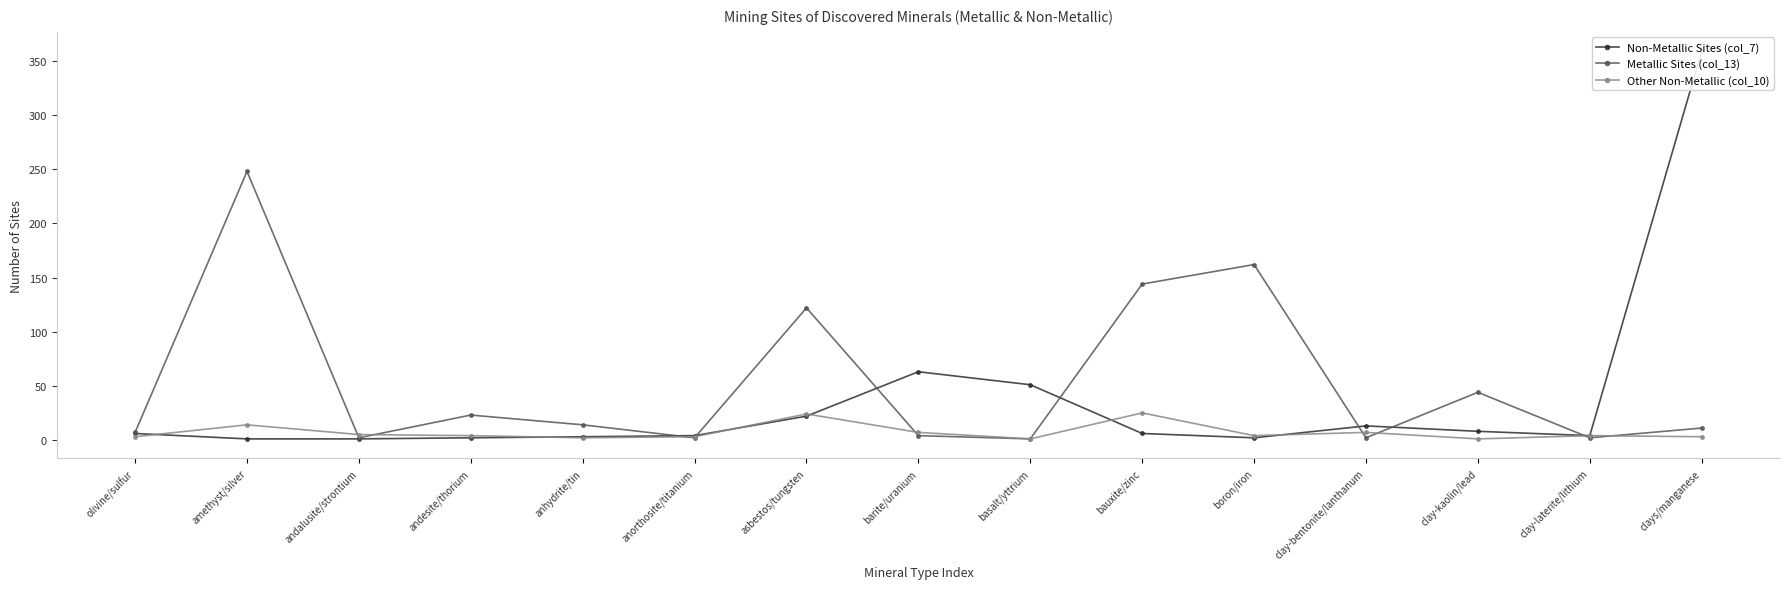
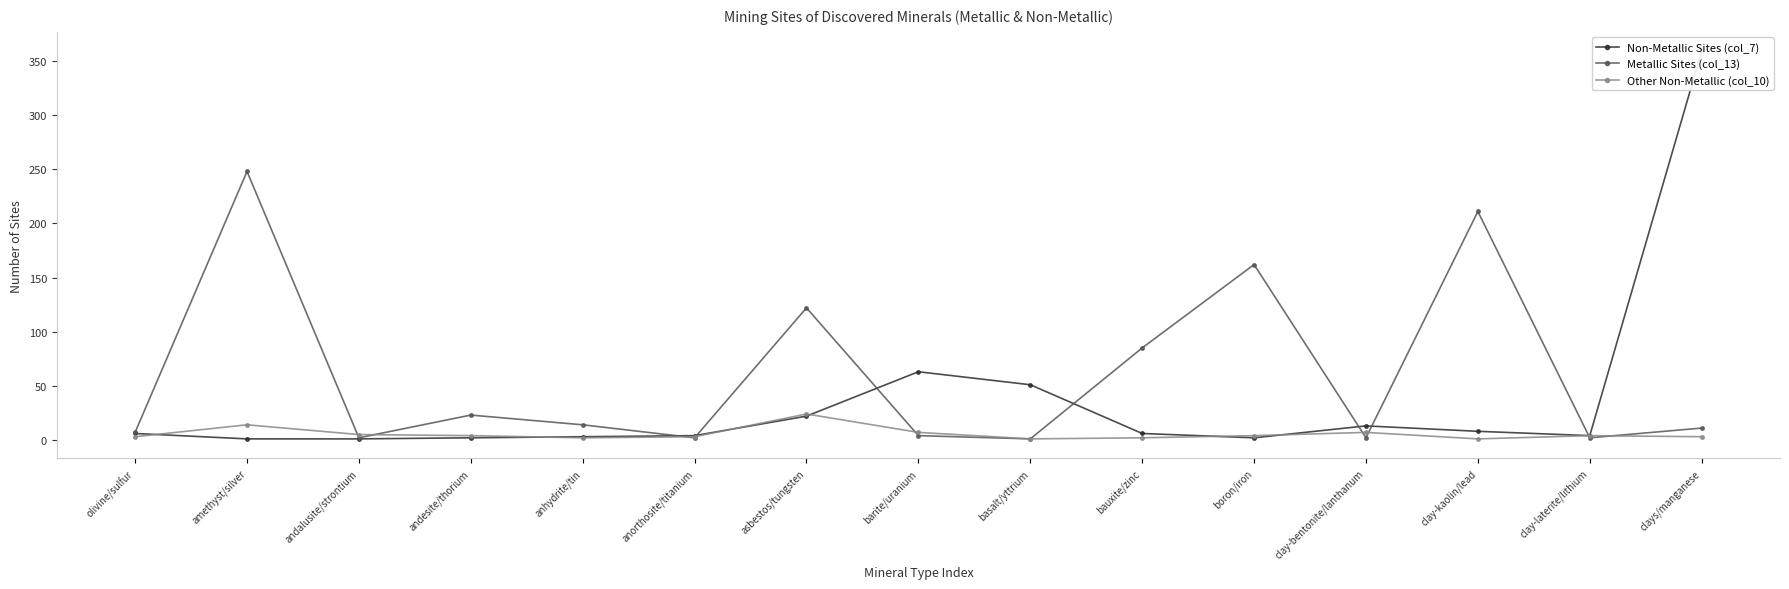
Metallic Sites (col_13), bauxite/zinc: 144 -> 85
Other Non-Metallic (col_10), bauxite/zinc: 25 -> 2
Metallic Sites (col_13), clay-kaolin/lead: 44 -> 211
